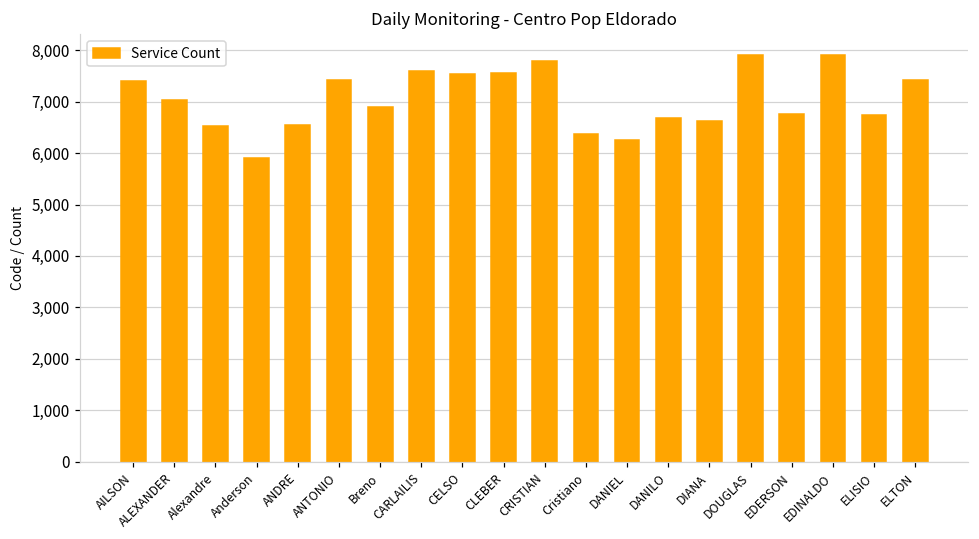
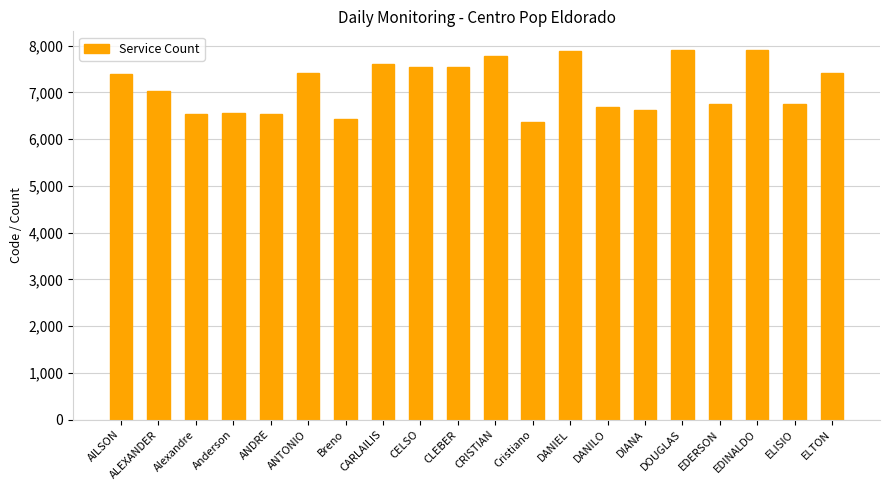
Anderson: 5,900 -> 6,600
Breno: 6,900 -> 6,400
DANIEL: 6,300 -> 7,900
